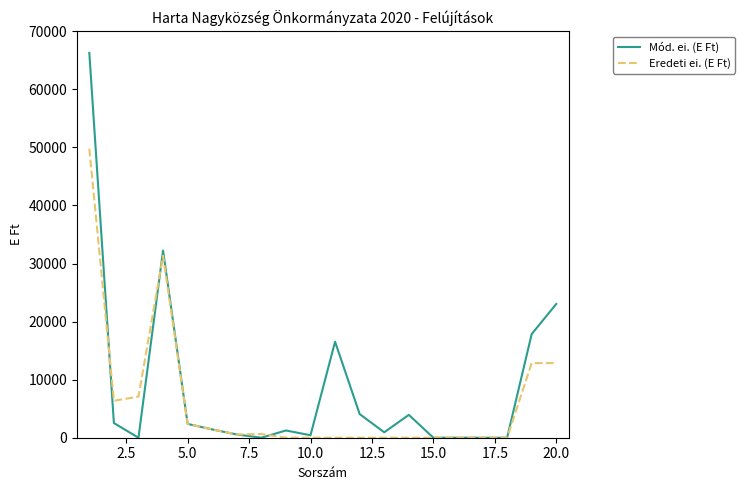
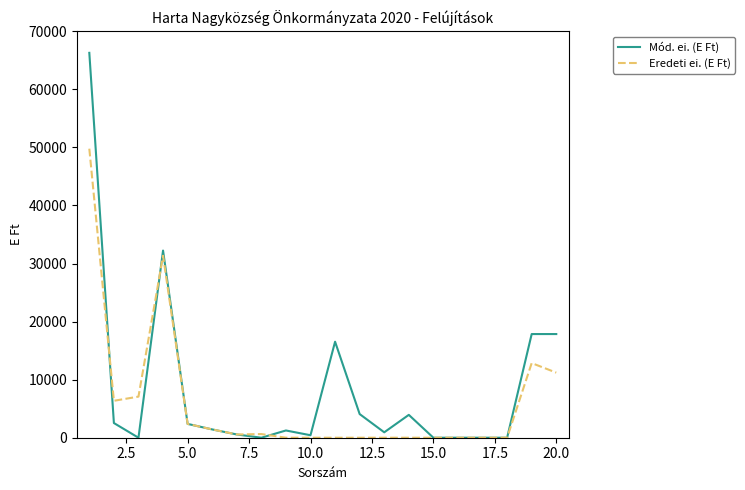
Mód. ei. (E Ft), 20.0: 23000 -> 18000
Eredeti ei. (E Ft), 20.0: 13000 -> 11000
